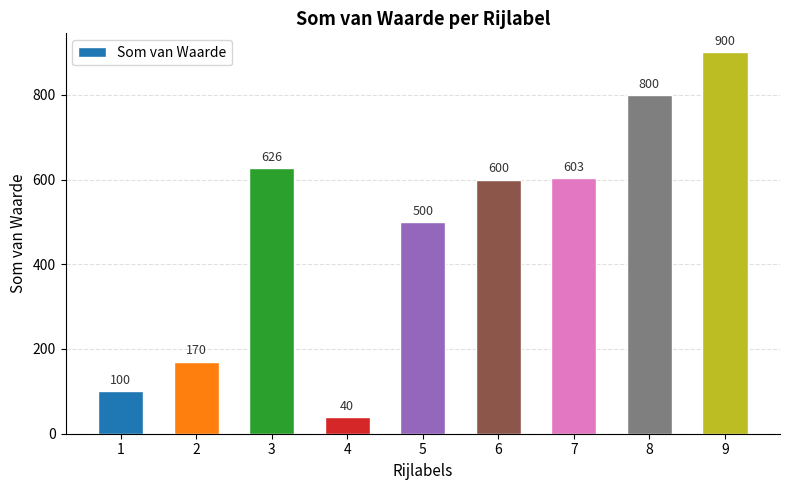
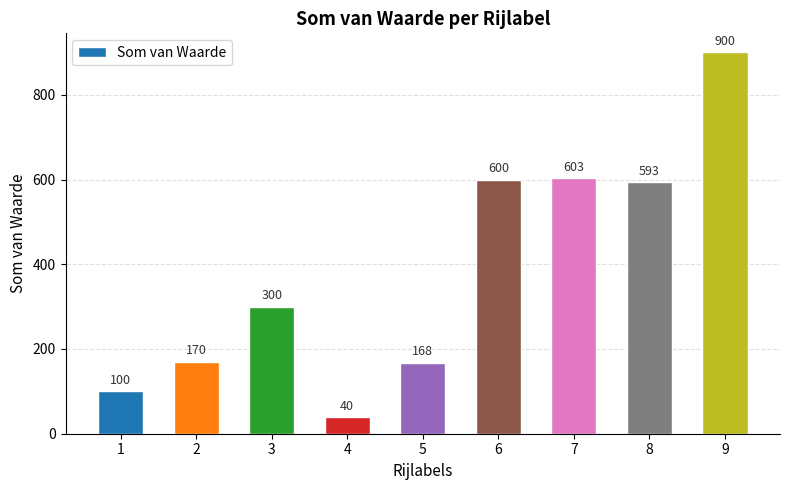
3: 626 -> 300
5: 500 -> 168
8: 800 -> 593
